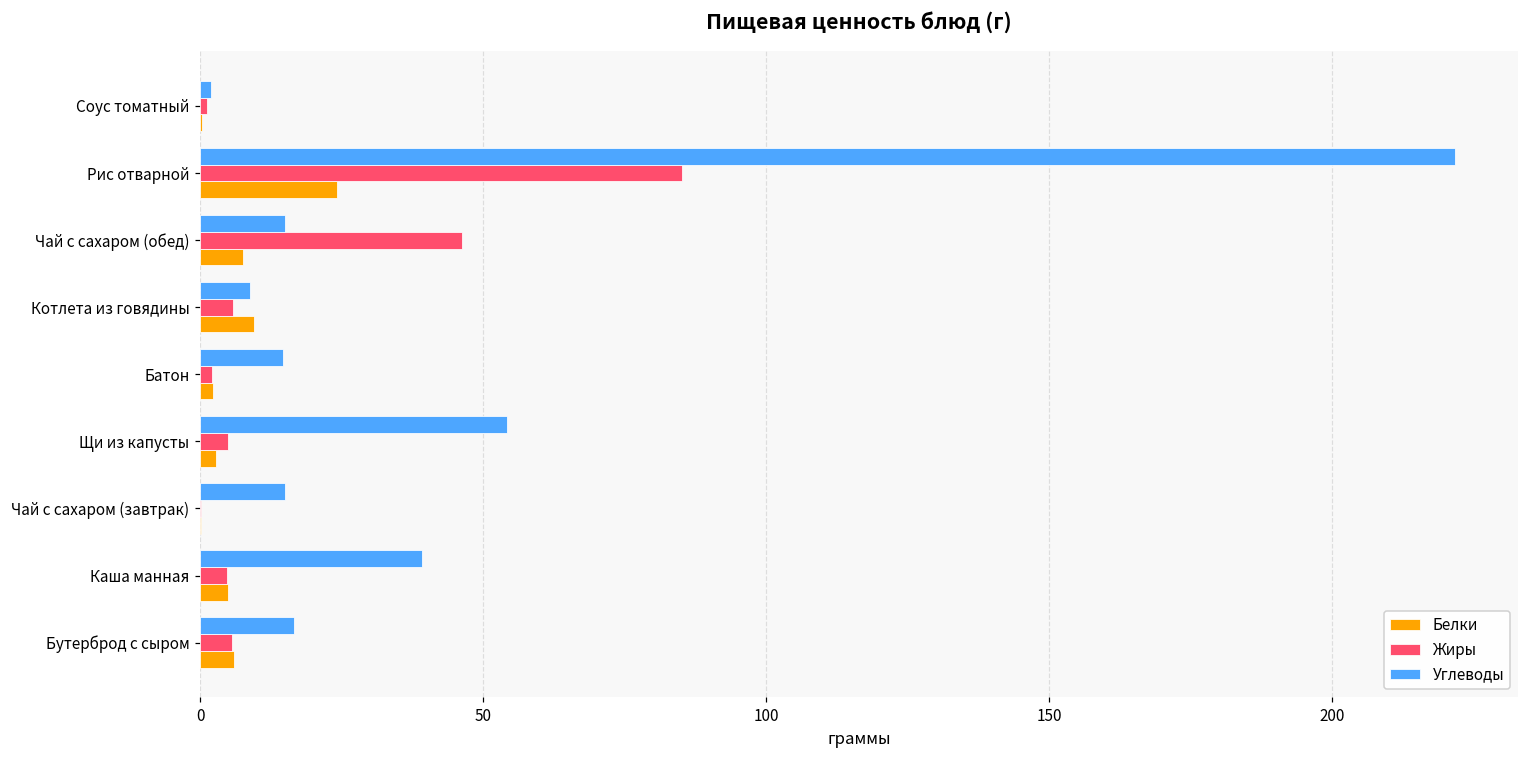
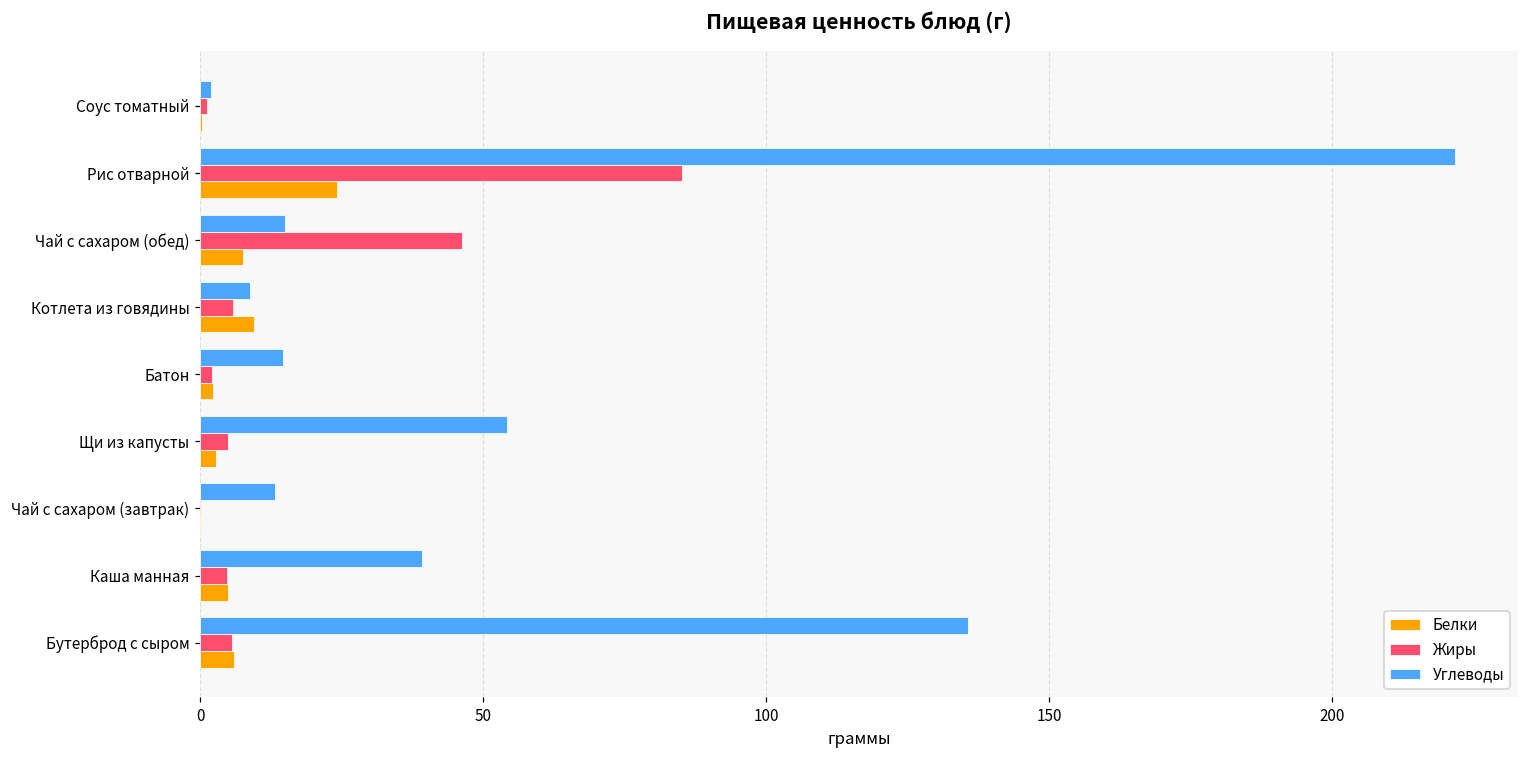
Углеводы, Чай с сахаром (завтрак): 15 -> 13
Углеводы, Бутерброд с сыром: 17 -> 136
